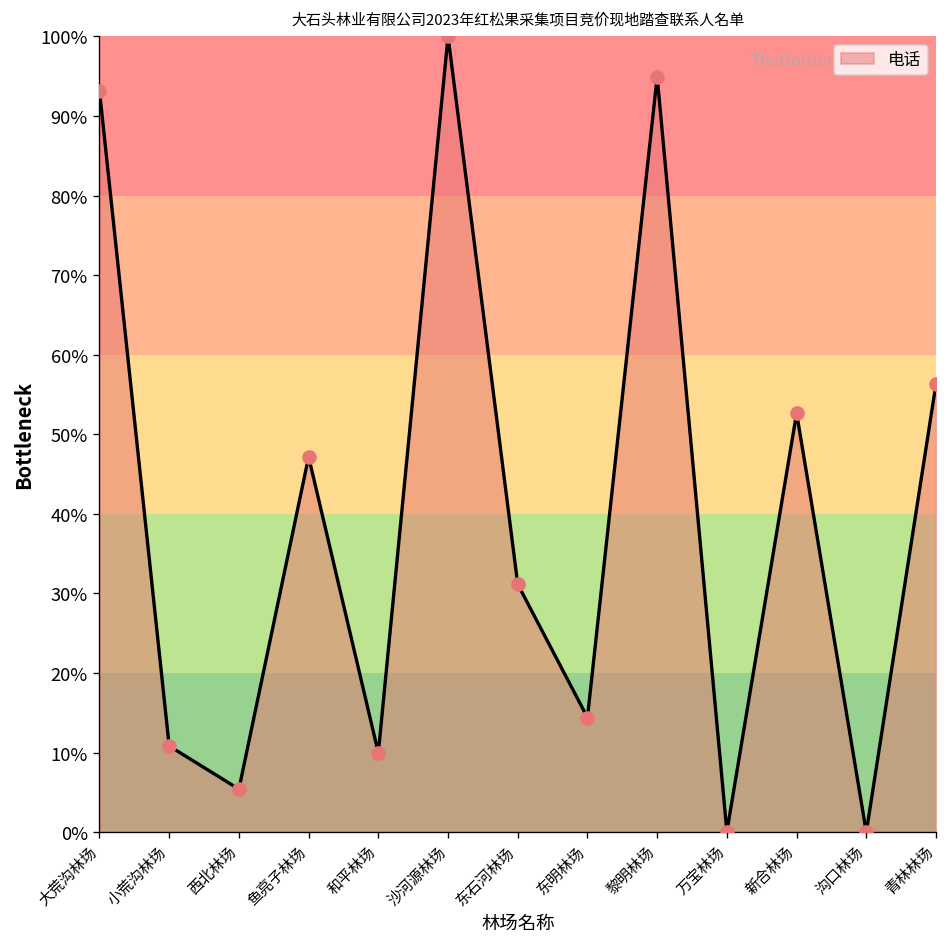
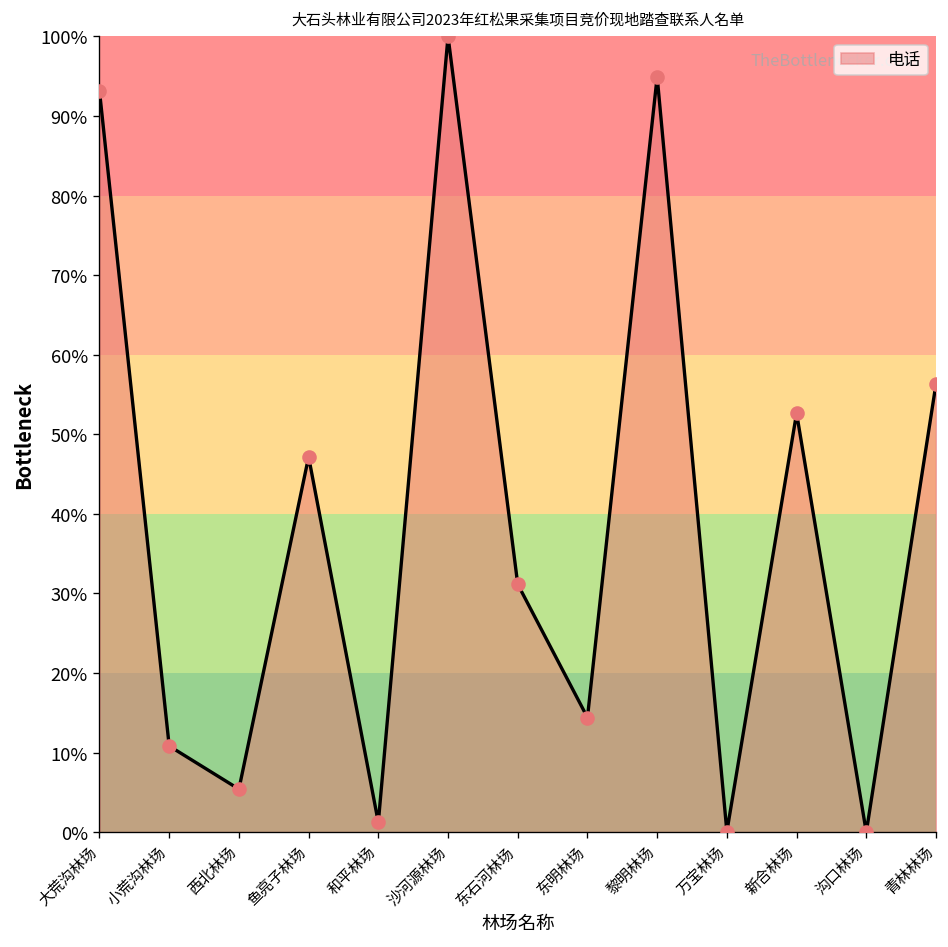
和平林场: 10% -> 1%
